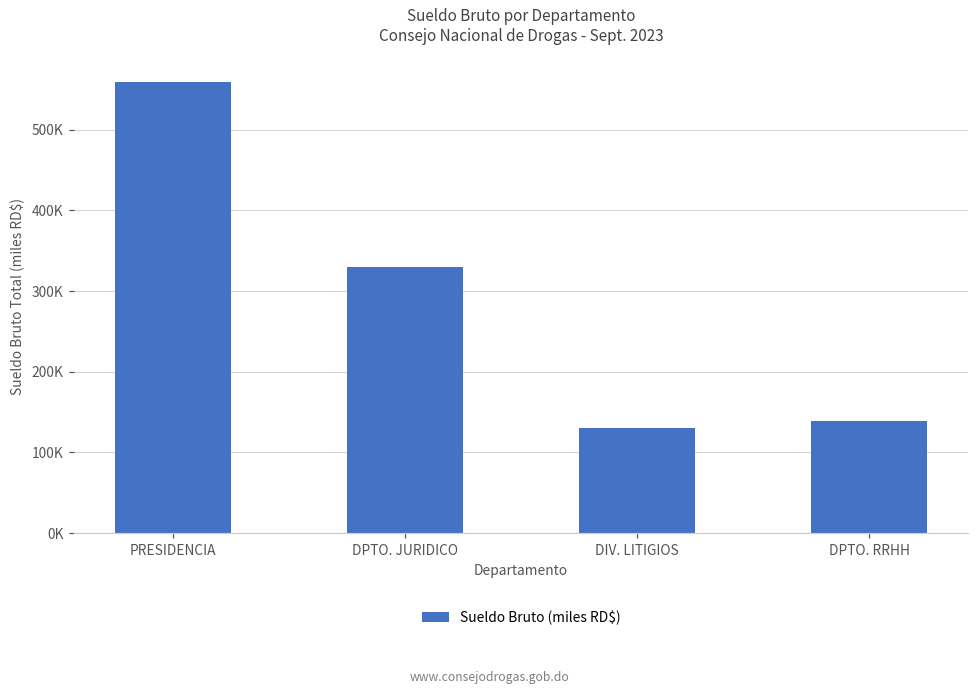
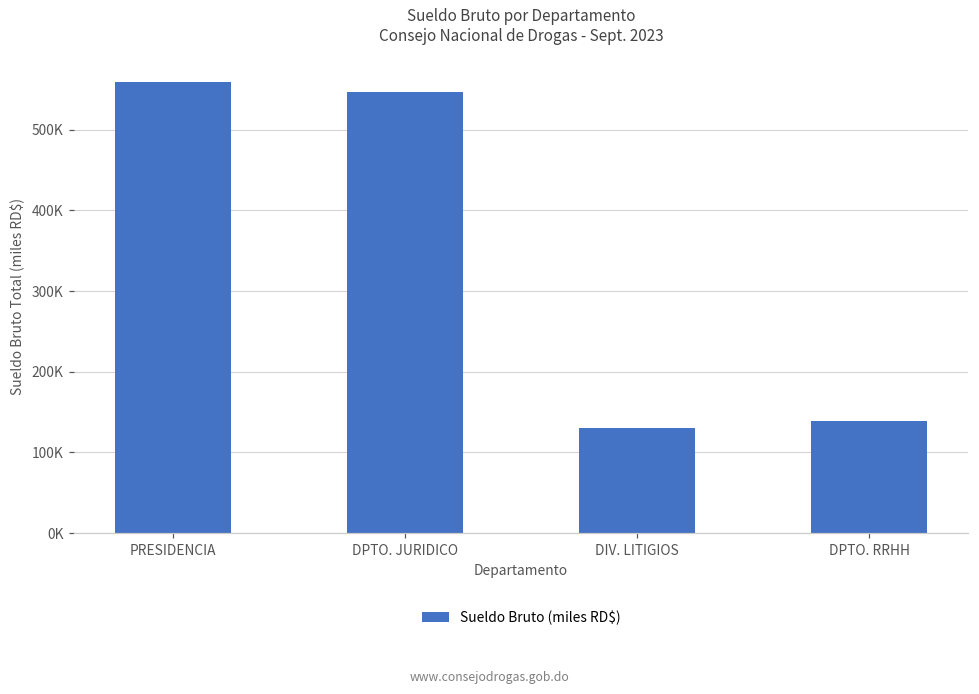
DPTO. JURIDICO: 330000 -> 550000
